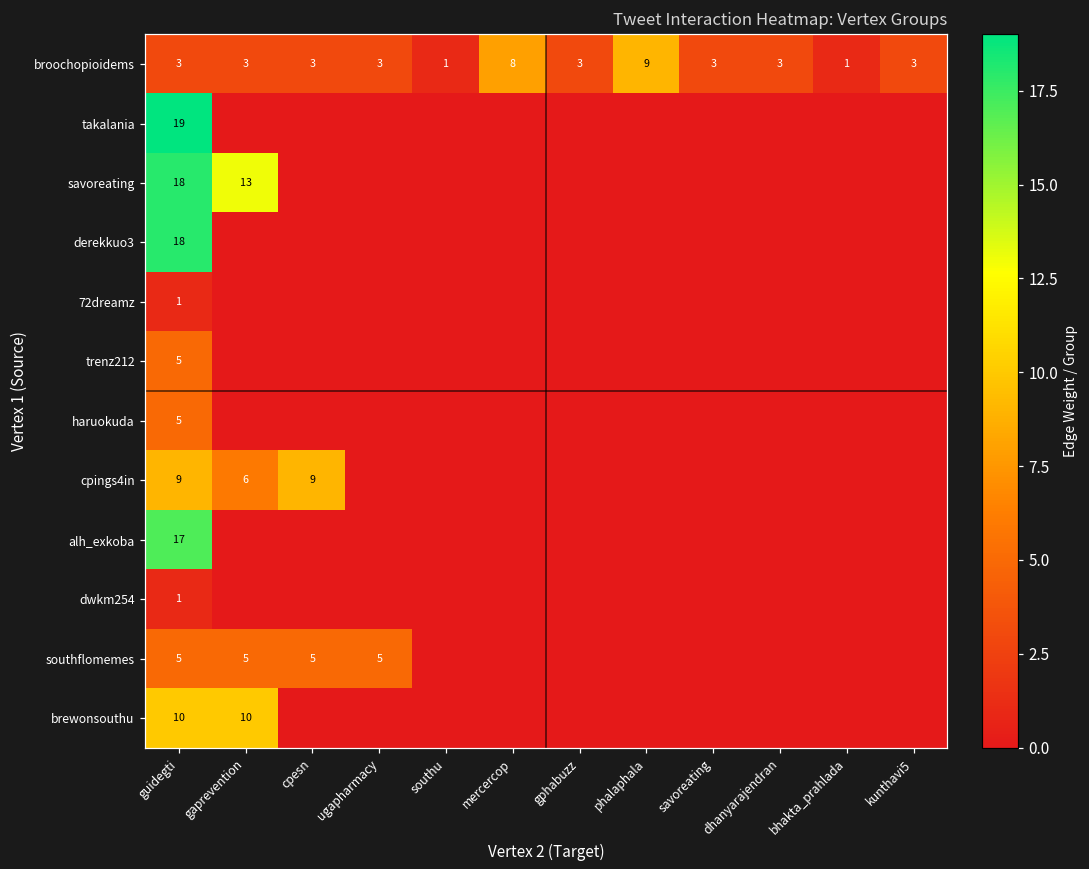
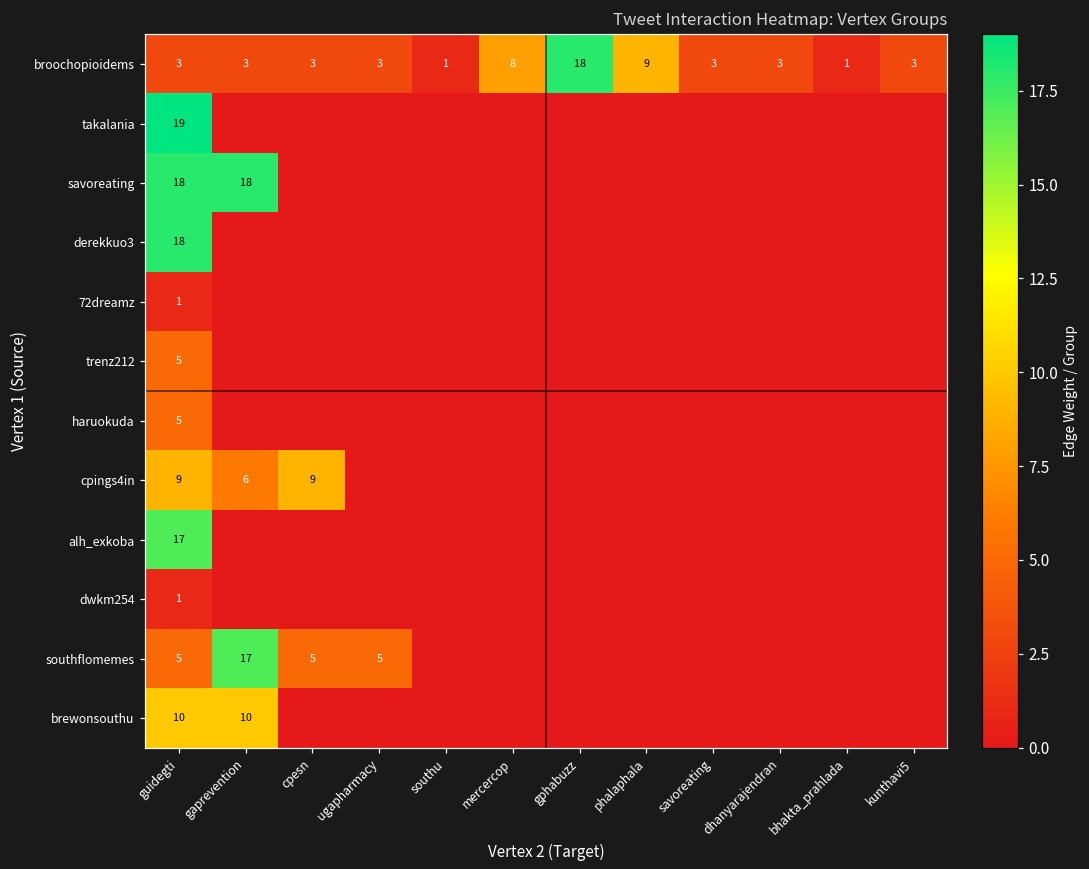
broochopioidems, gphabuzz: 3 -> 18
savoreating, gaprevention: 13 -> 18
southflomemes, gaprevention: 5 -> 17
